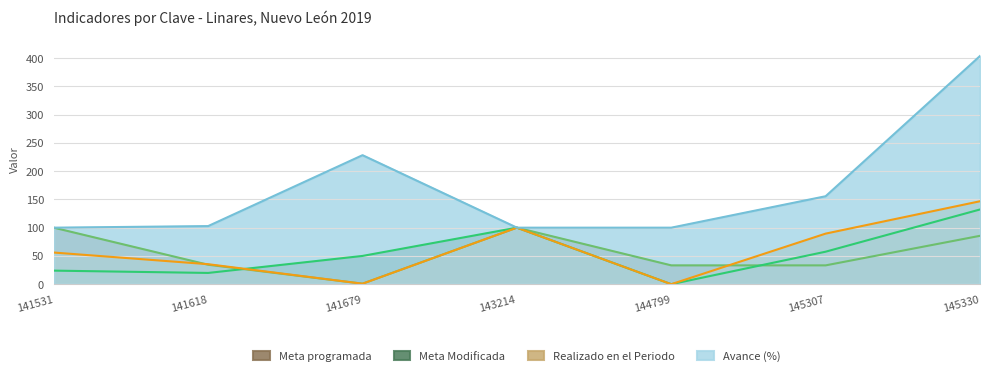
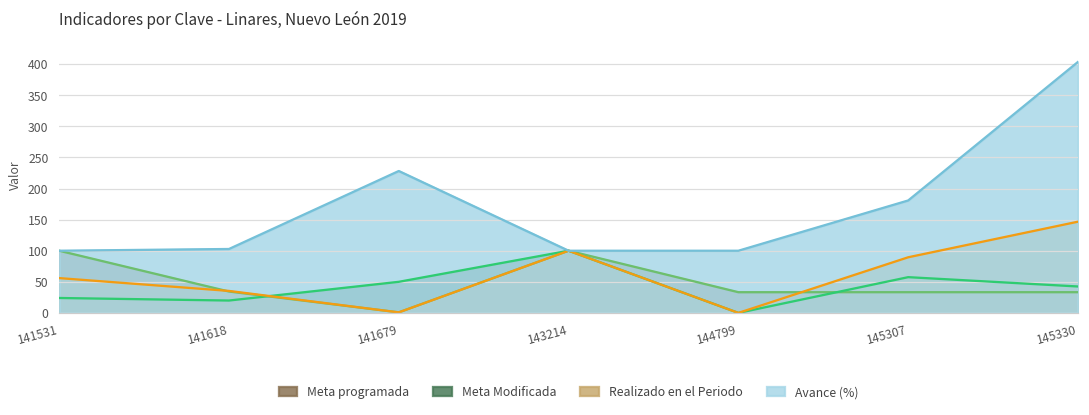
Avance (%), 145307: 160 -> 180
Meta programada, 145330: 90 -> 30
Meta Modificada, 145330: 130 -> 40
